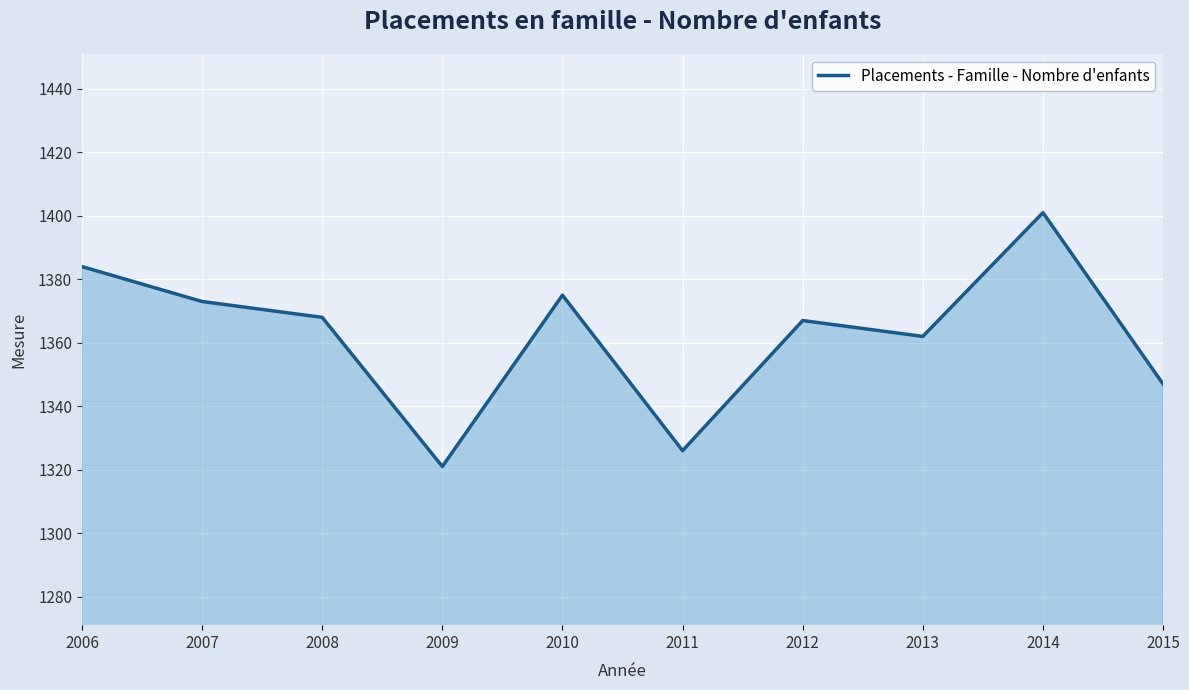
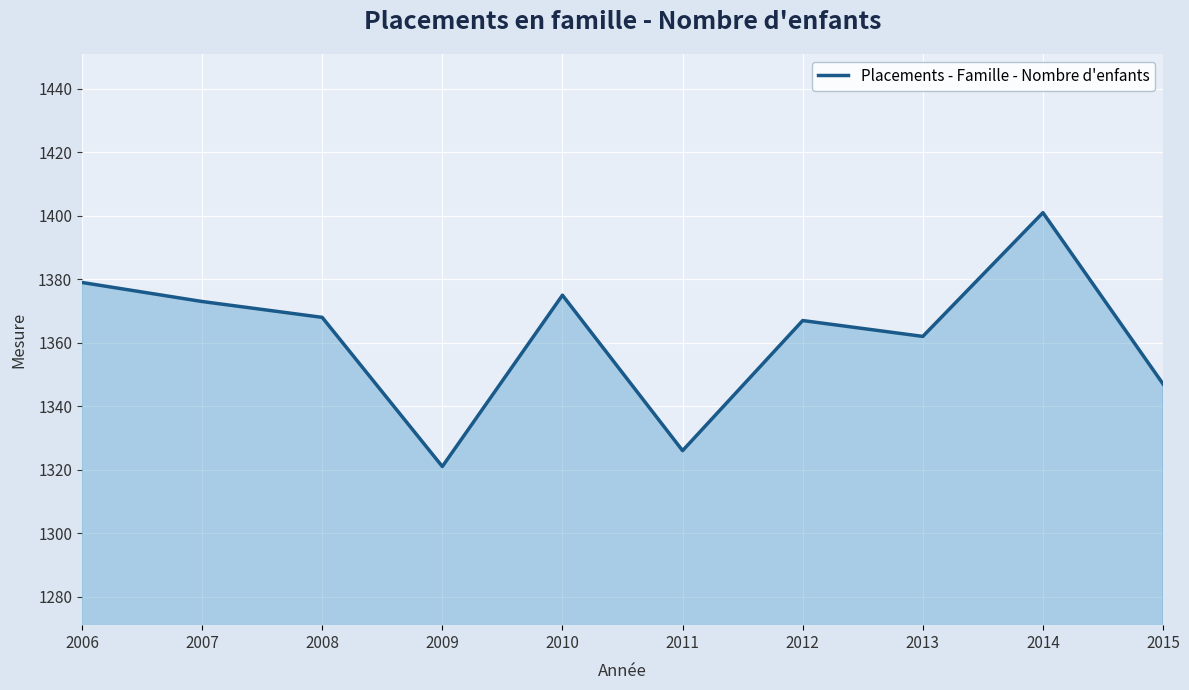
2006: 1384 -> 1379
